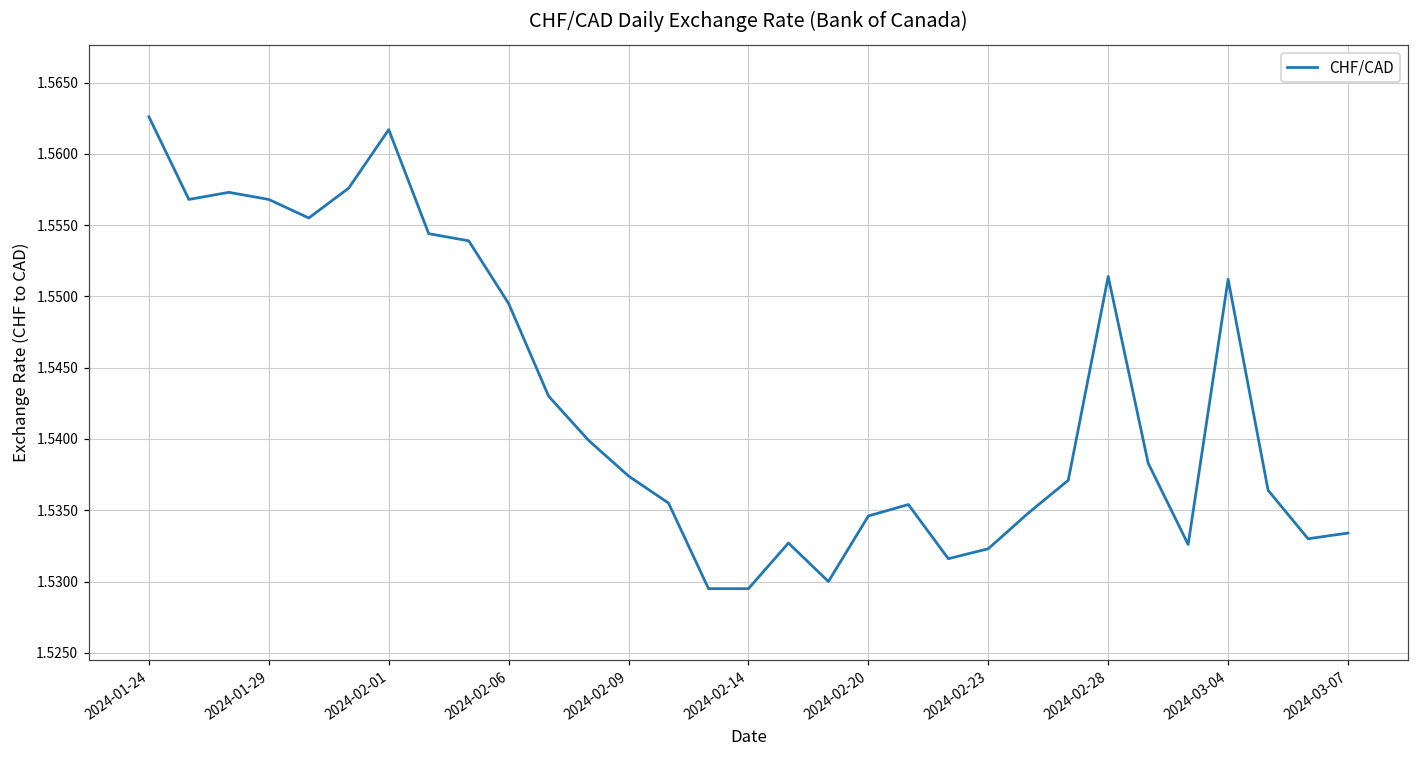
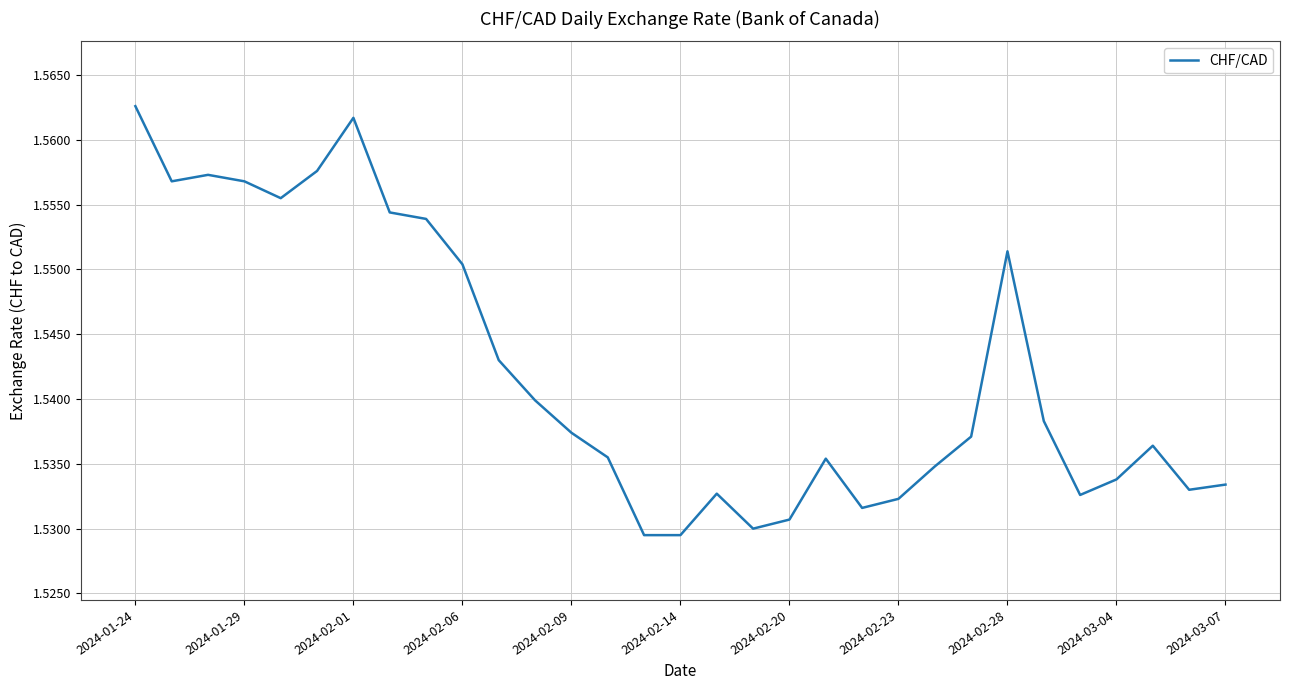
2024-02-06: 1.5495 -> 1.5504
2024-02-20: 1.5346 -> 1.5307
2024-03-04: 1.5512 -> 1.5338
